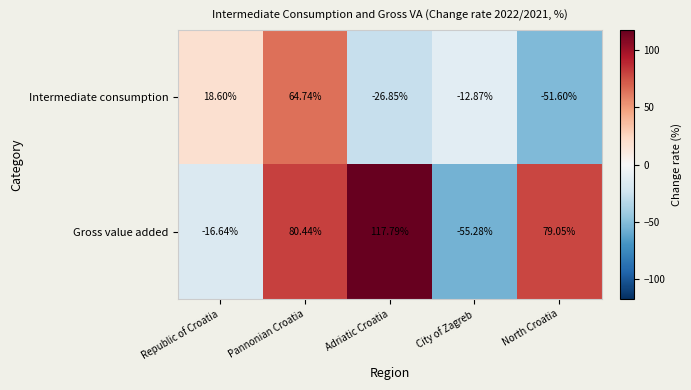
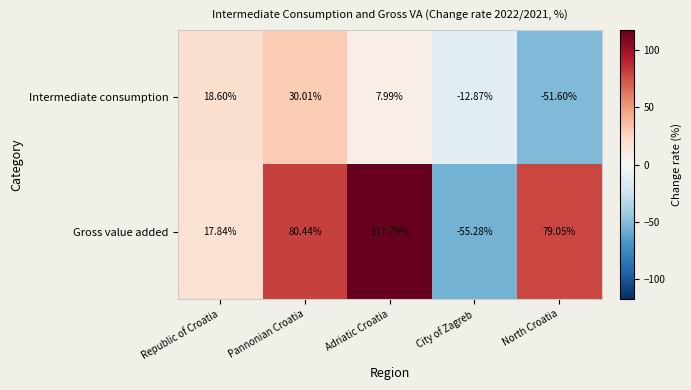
Intermediate consumption, Pannonian Croatia: 64.74% -> 30.01%
Intermediate consumption, Adriatic Croatia: -26.85% -> 7.99%
Gross value added, Republic of Croatia: -16.64% -> 17.84%
